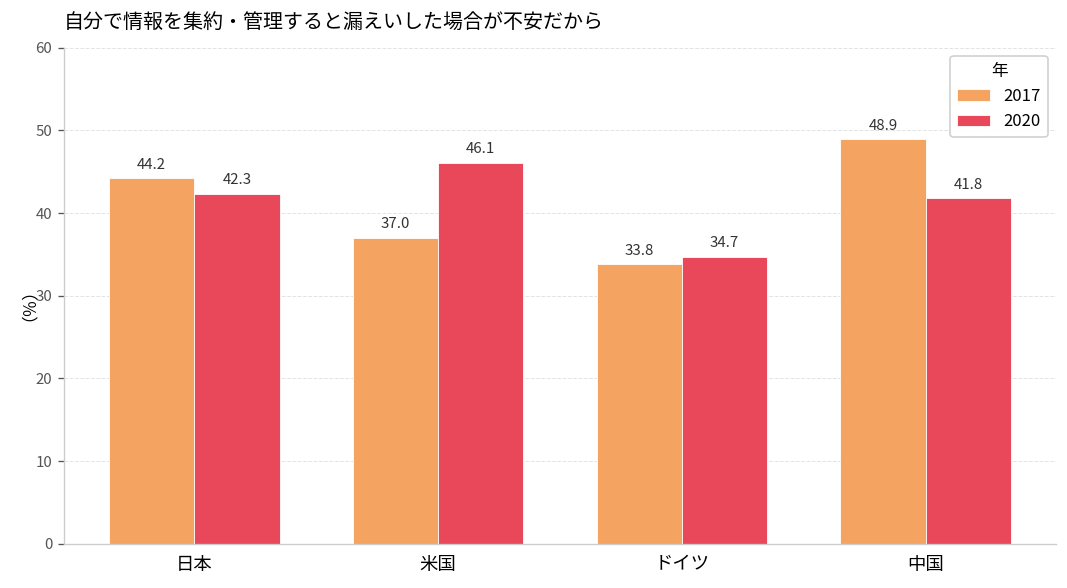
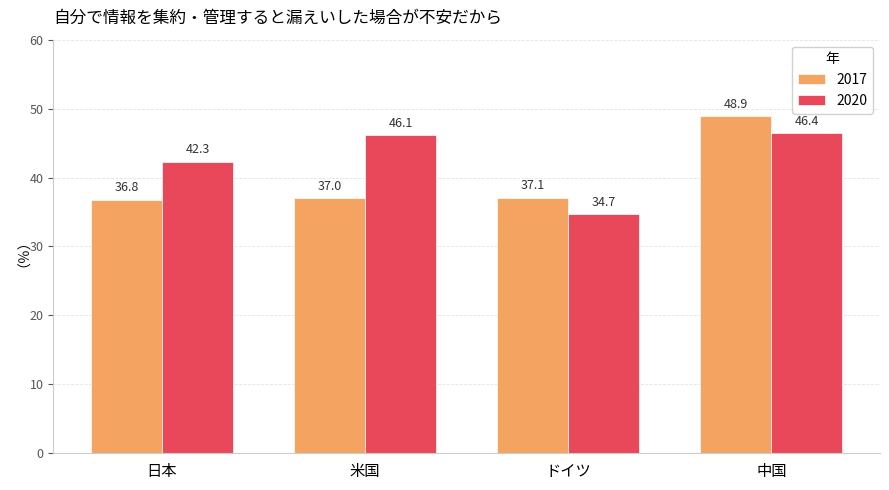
2017, 日本: 44.2 -> 36.8
2017, ドイツ: 33.8 -> 37.1
2020, 中国: 41.8 -> 46.4
